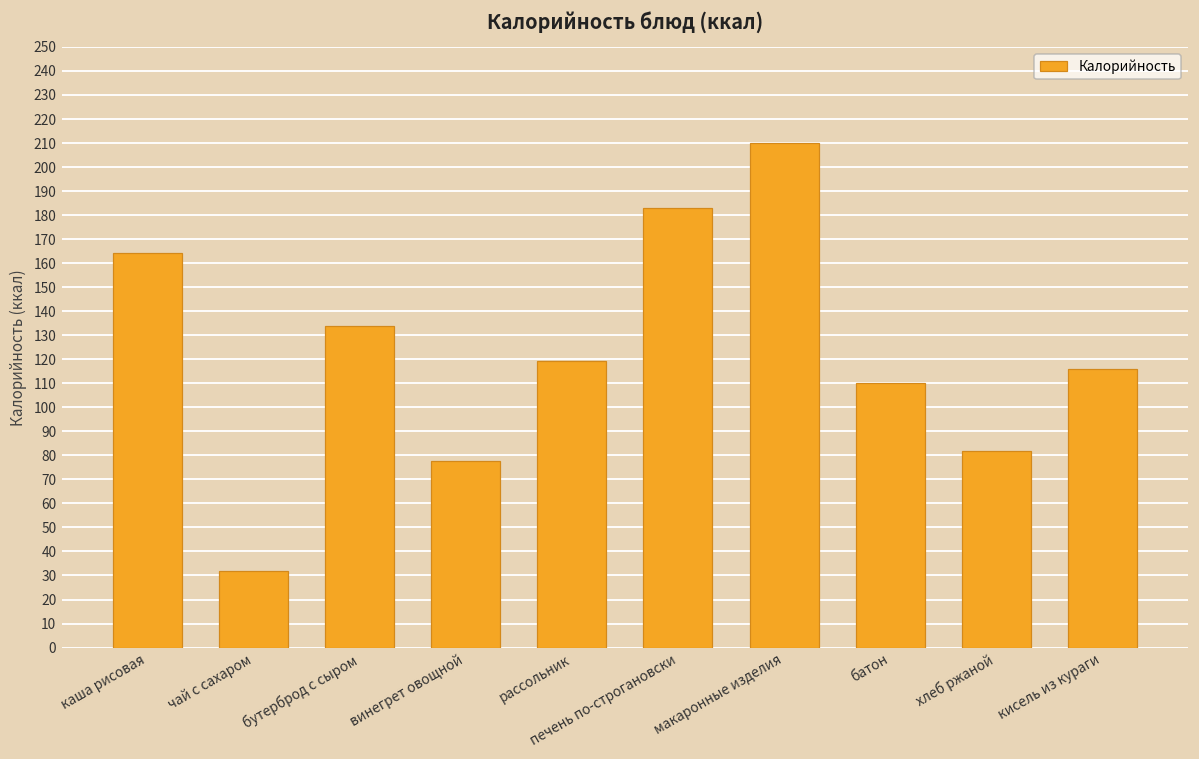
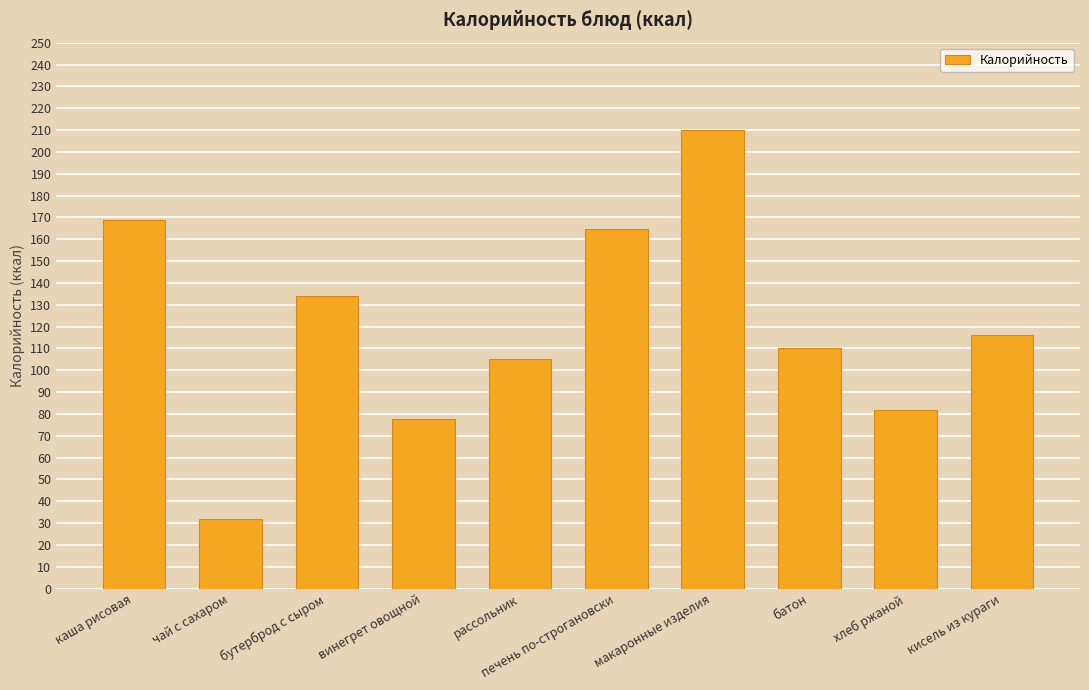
каша рисовая: 164 -> 169
рассольник: 119 -> 105
печень по-строгановски: 183 -> 165
